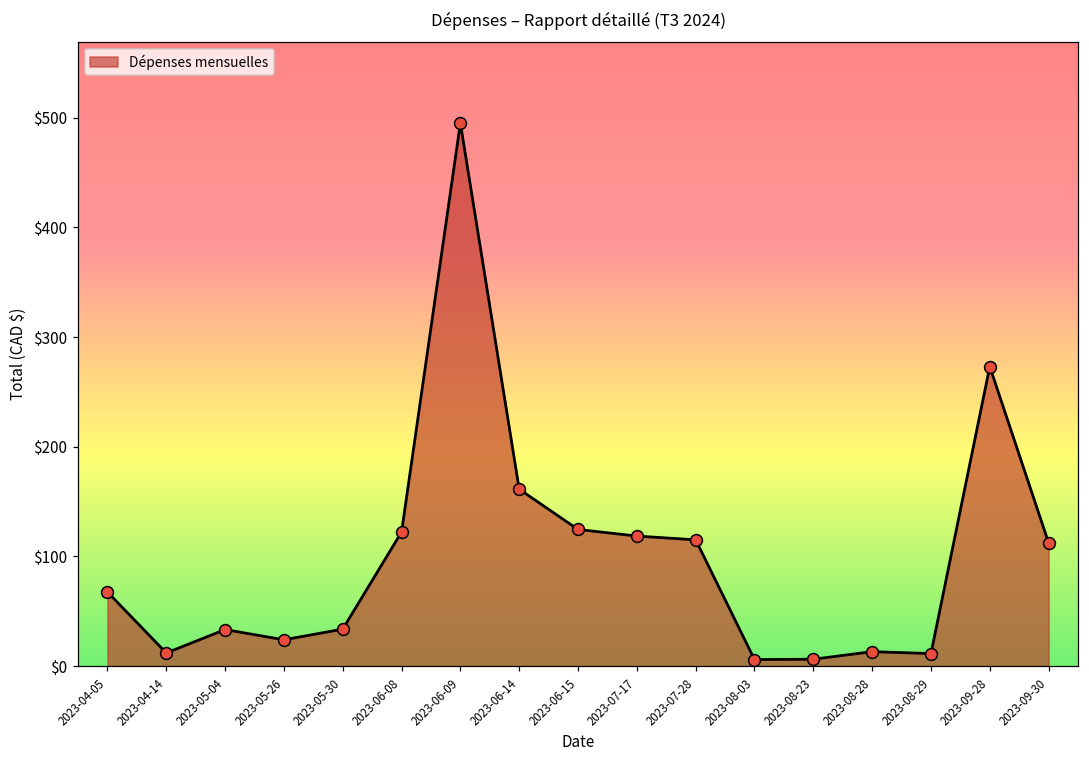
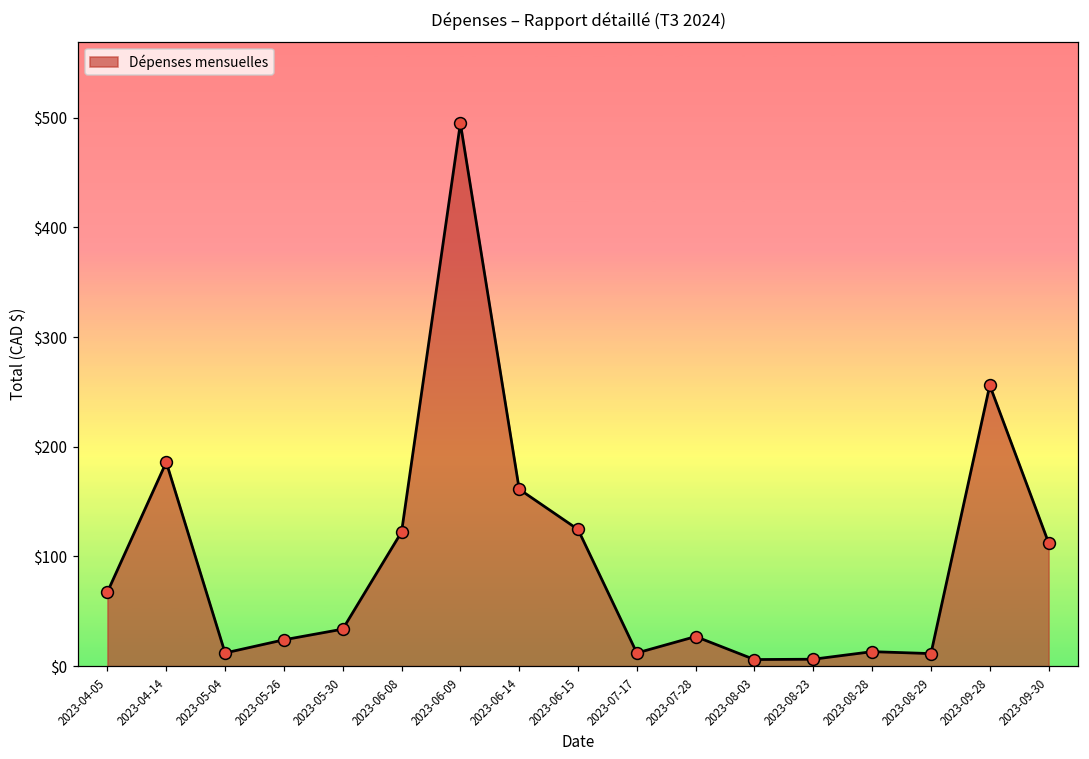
2023-04-14: $10 -> $190
2023-05-04: $30 -> $10
2023-07-17: $120 -> $10
2023-07-28: $120 -> $30
2023-09-28: $270 -> $260
